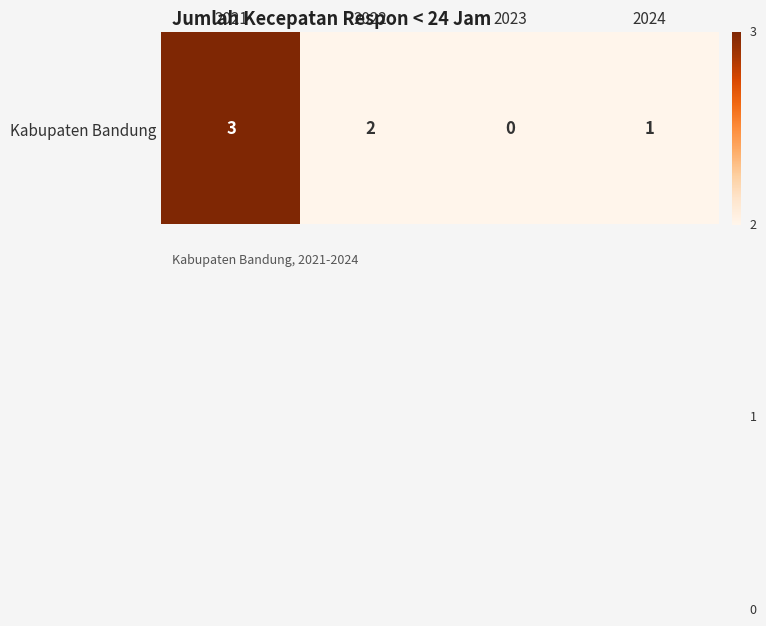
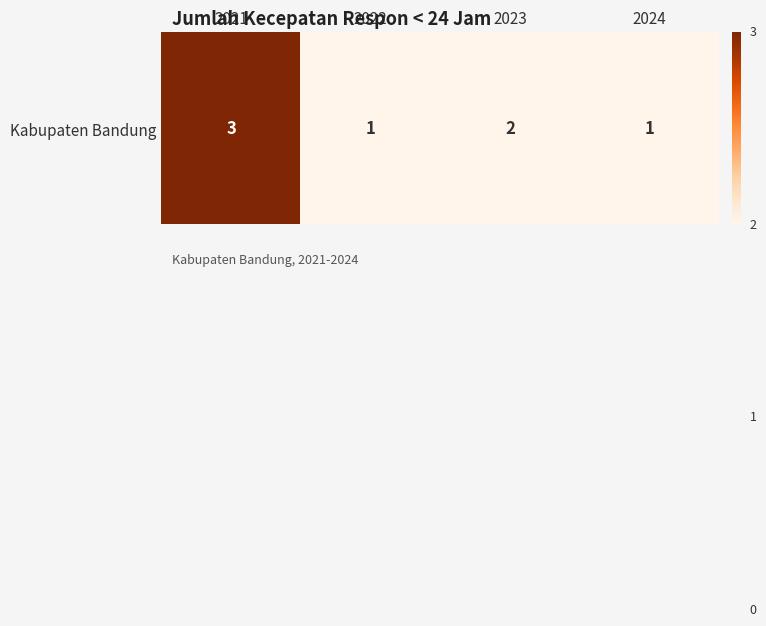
Kabupaten Bandung, 2022: 2 -> 1
Kabupaten Bandung, 2023: 0 -> 2
